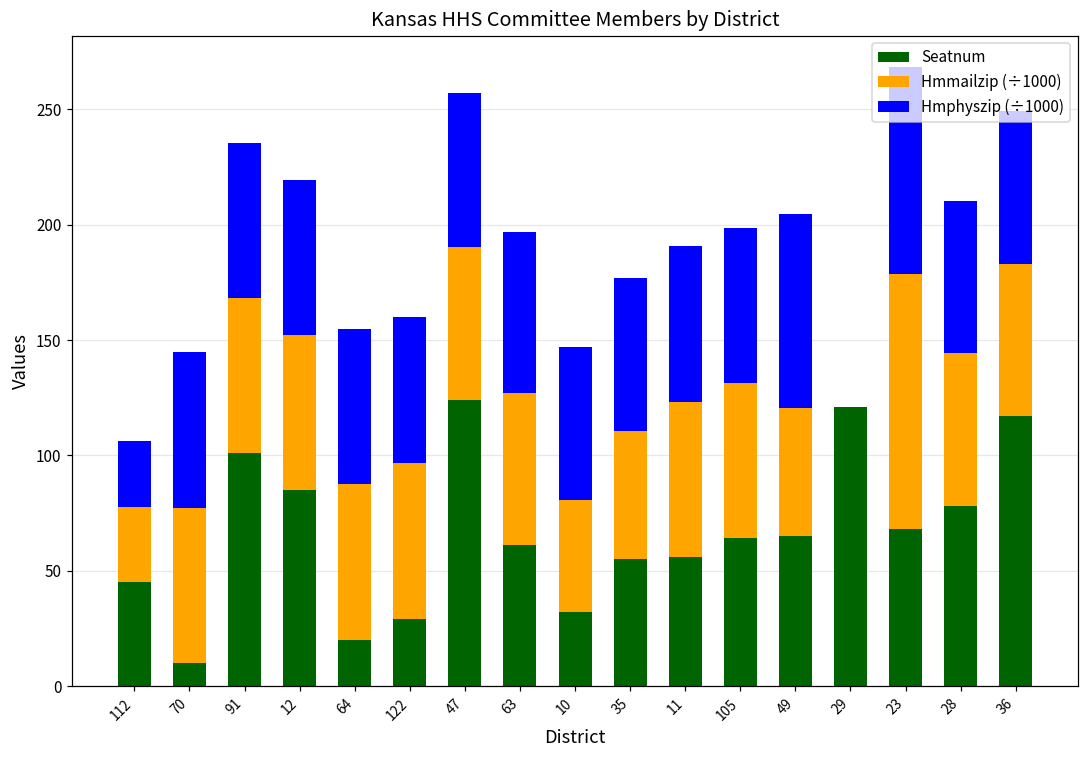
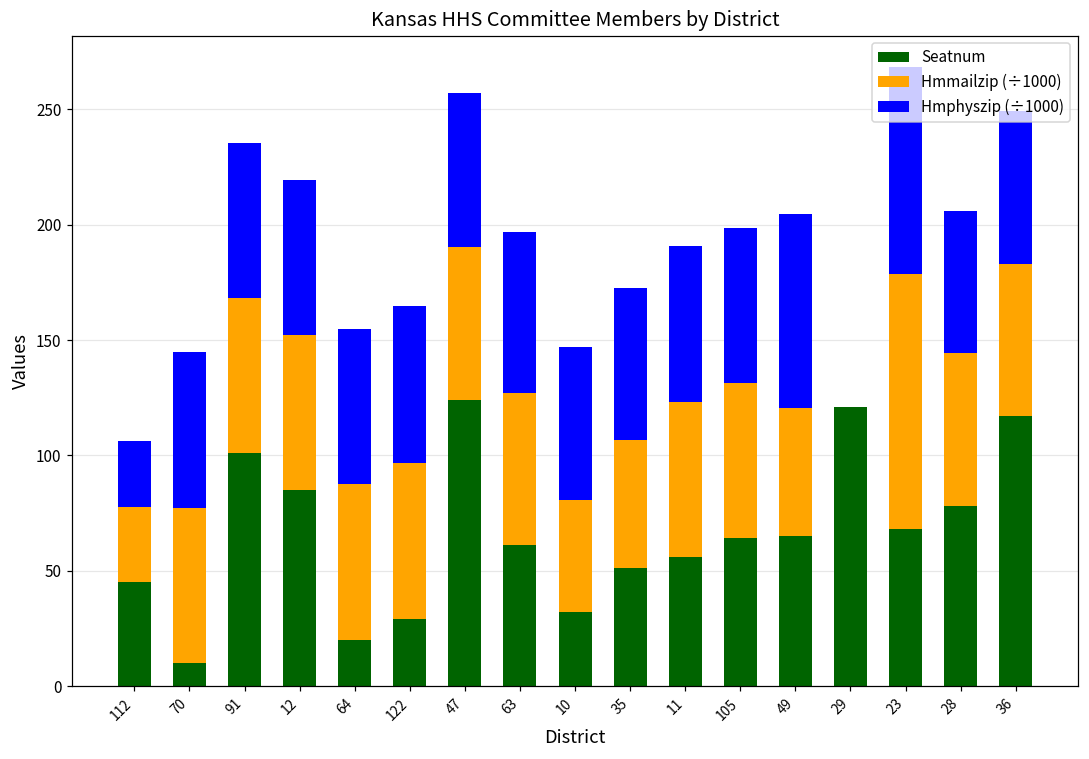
Hmphyszip (÷1000), 122: 63 -> 68
Seatnum, 35: 55 -> 51
Hmphyszip (÷1000), 28: 66 -> 62
